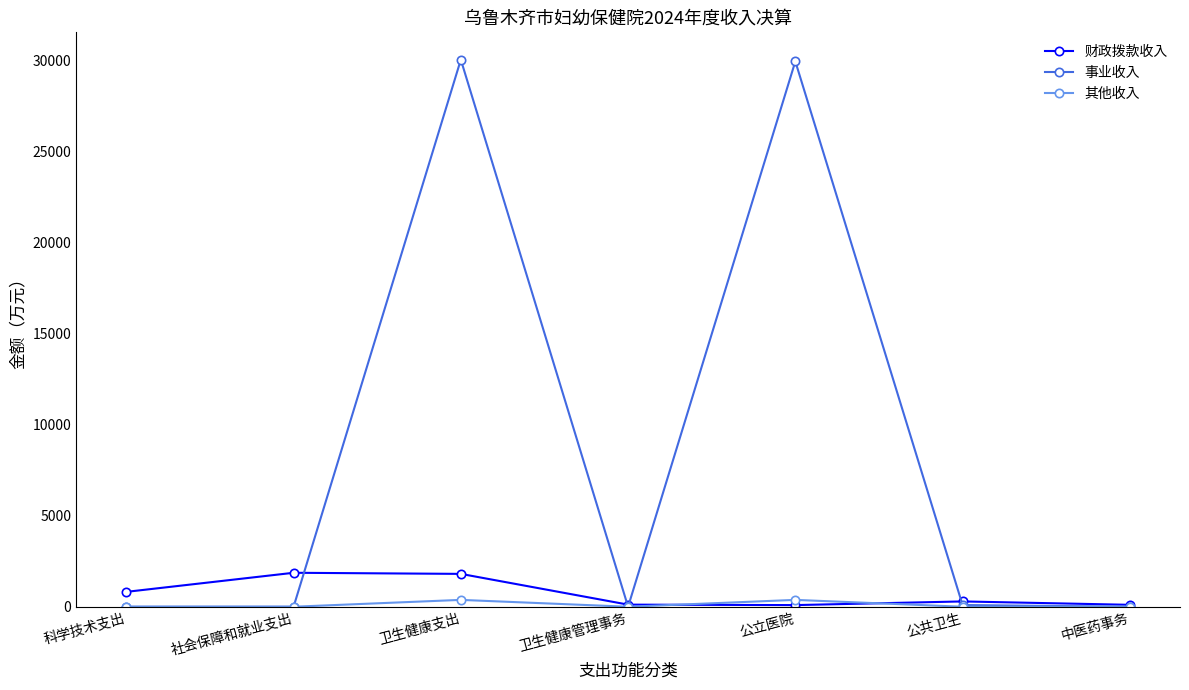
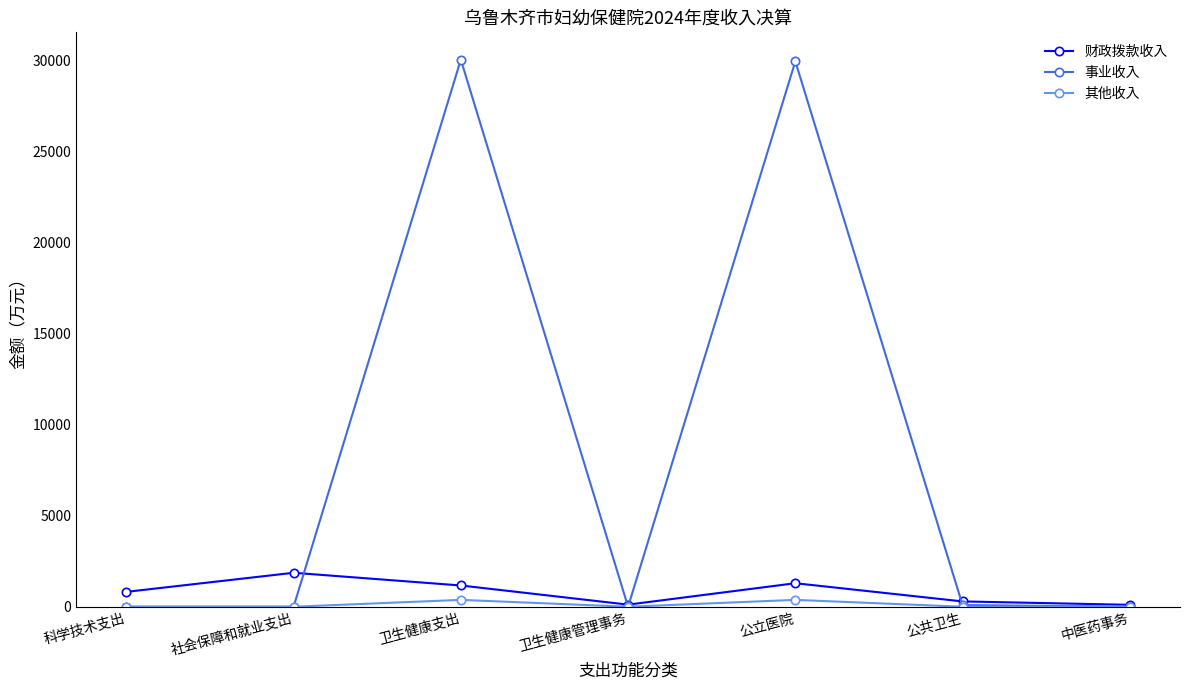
财政拨款收入, 卫生健康支出: 1800 -> 1200
财政拨款收入, 公立医院: 100 -> 1300
